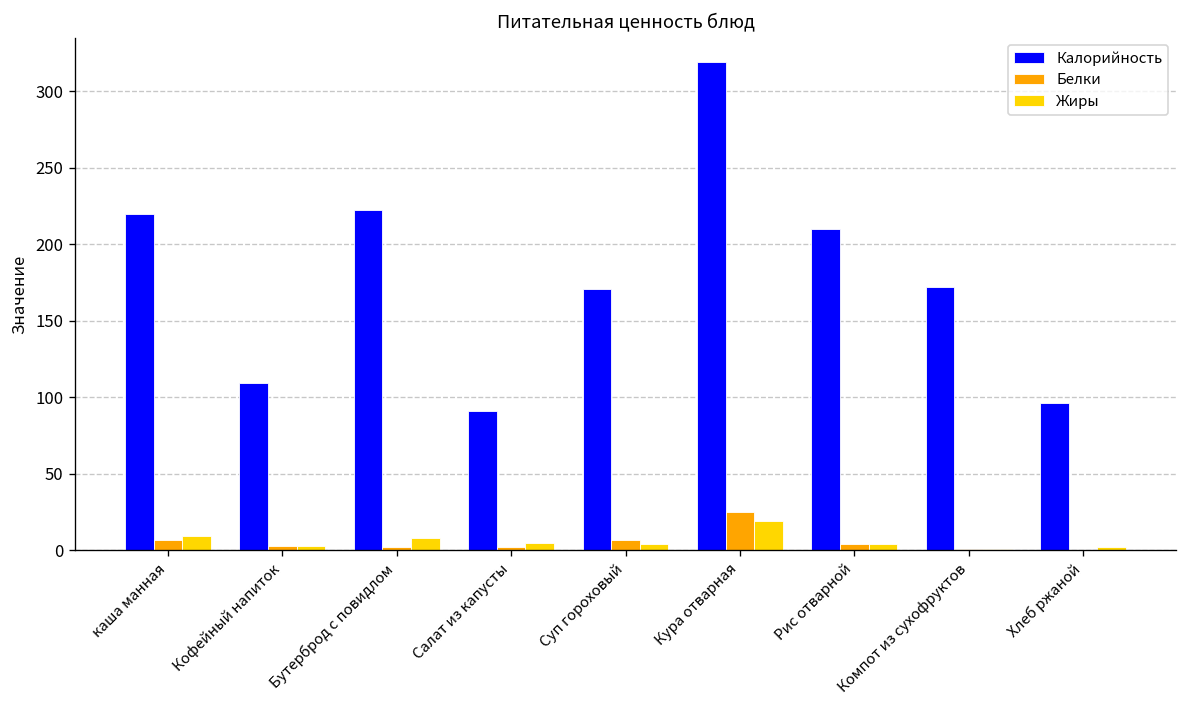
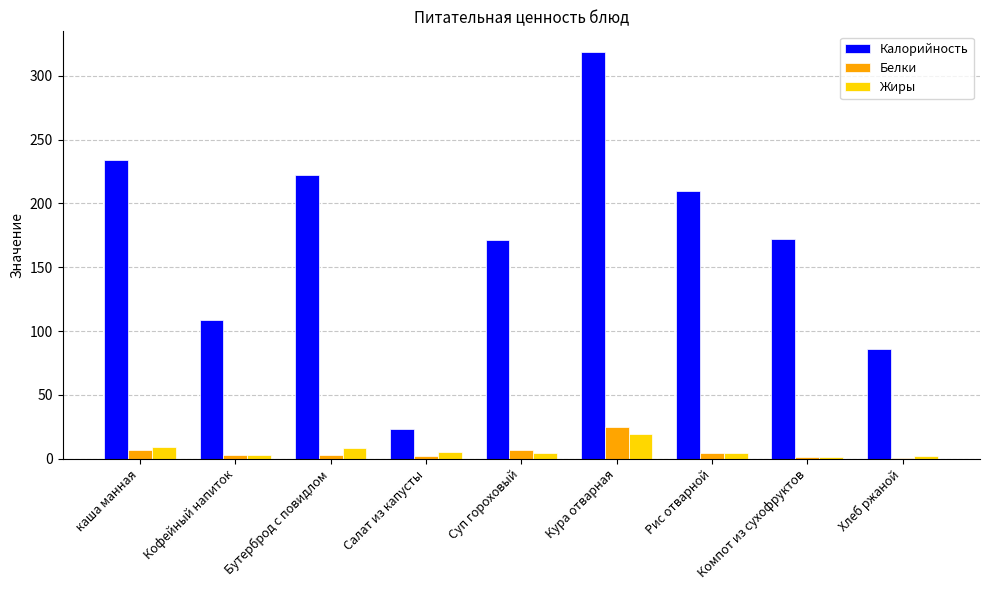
Калорийность, каша манная: 220 -> 234
Калорийность, Салат из капусты: 91 -> 23
Калорийность, Хлеб ржаной: 96 -> 86
